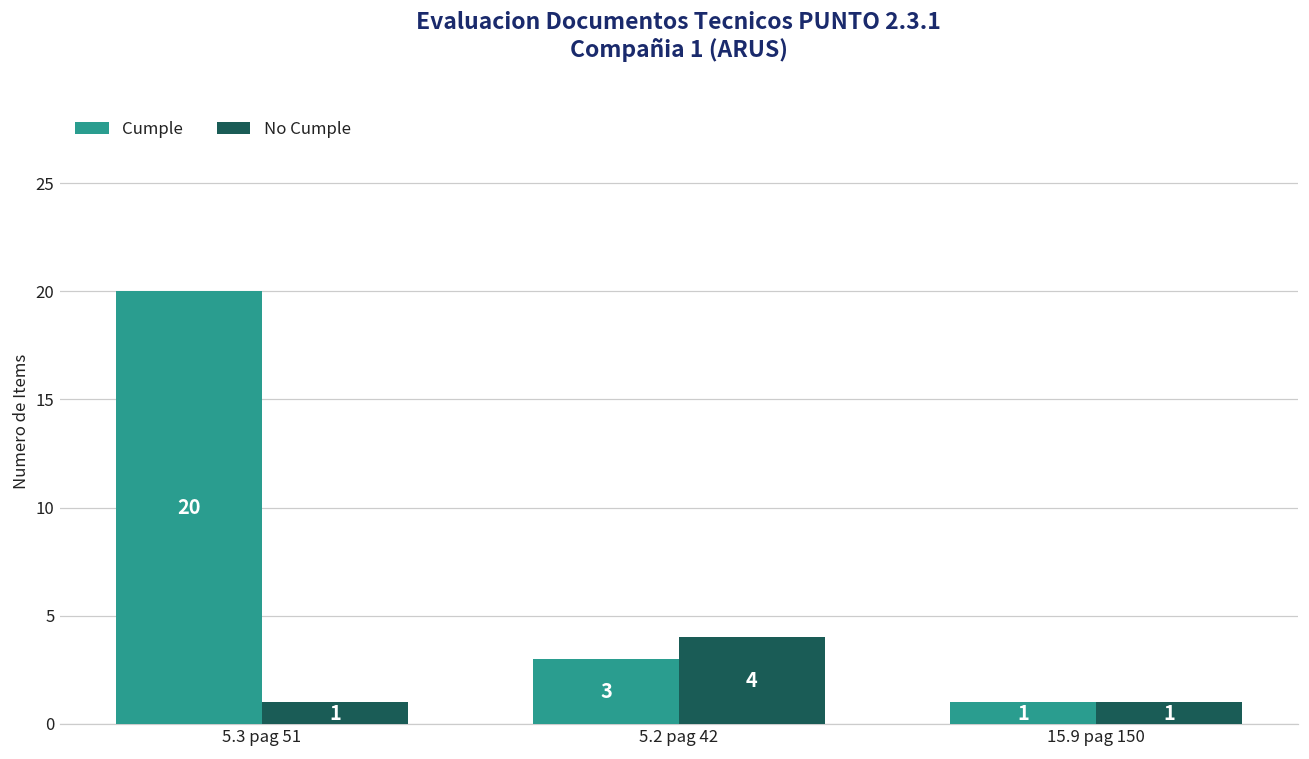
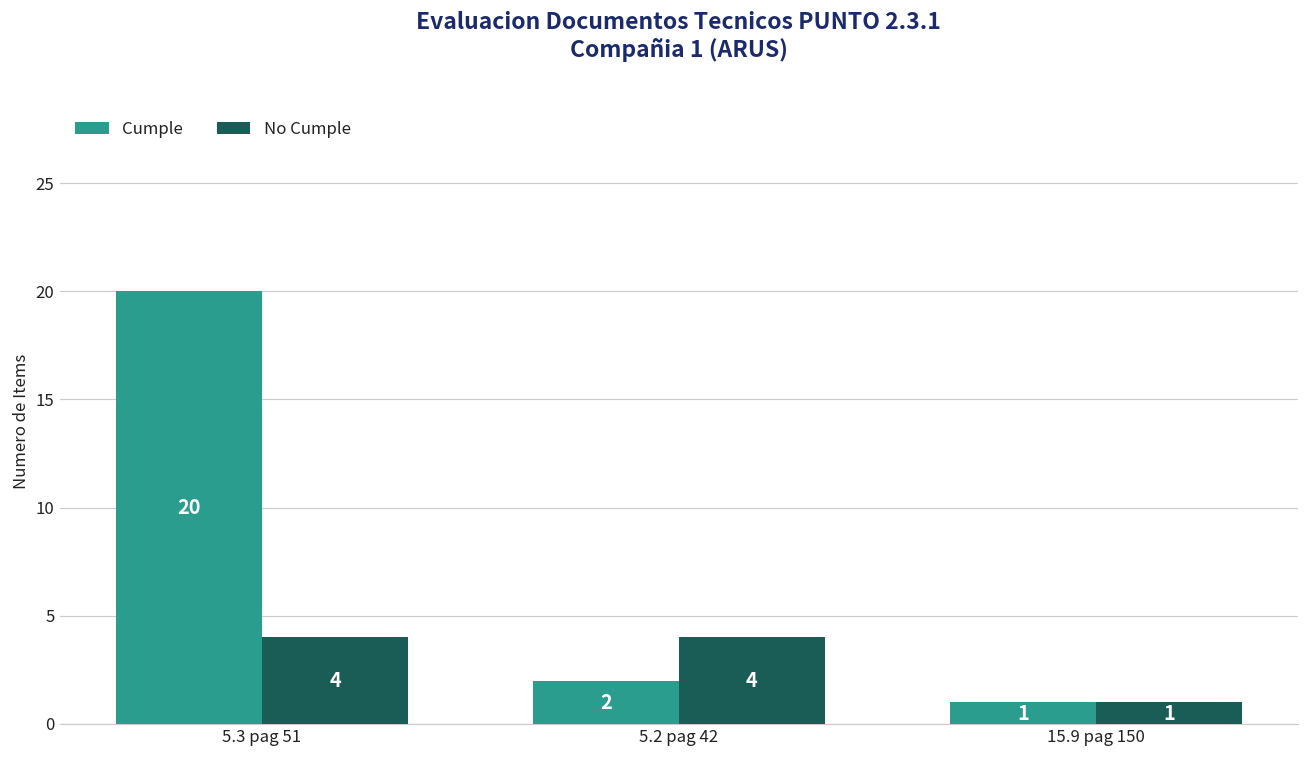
No Cumple, 5.3 pag 51: 1 -> 4
Cumple, 5.2 pag 42: 3 -> 2
